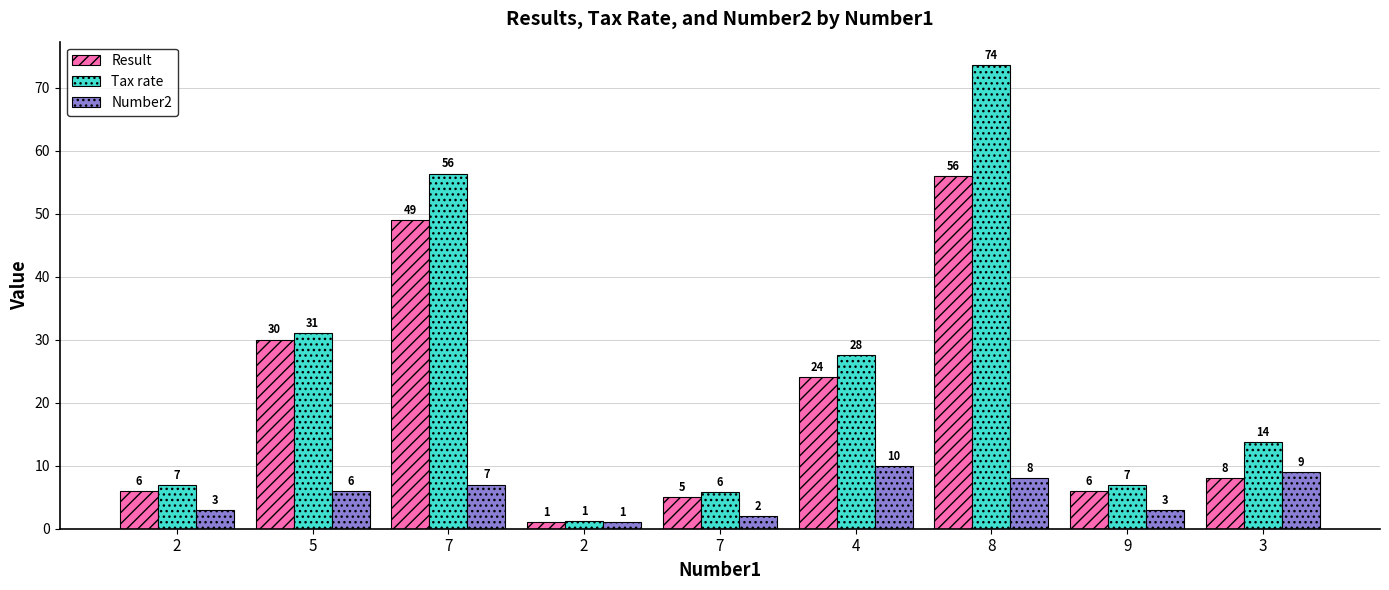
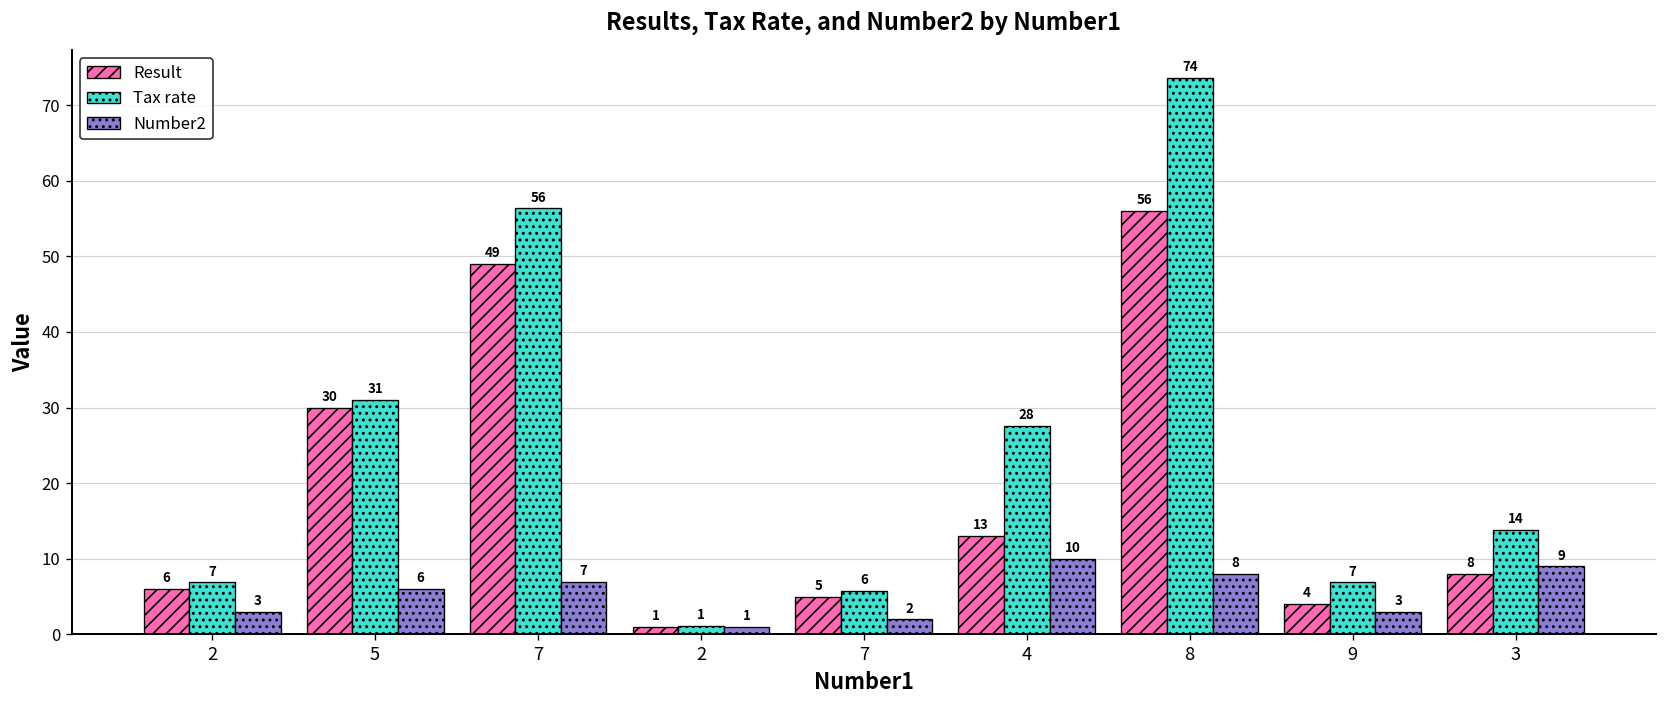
Result, 4: 24 -> 13
Result, 9: 6 -> 4
